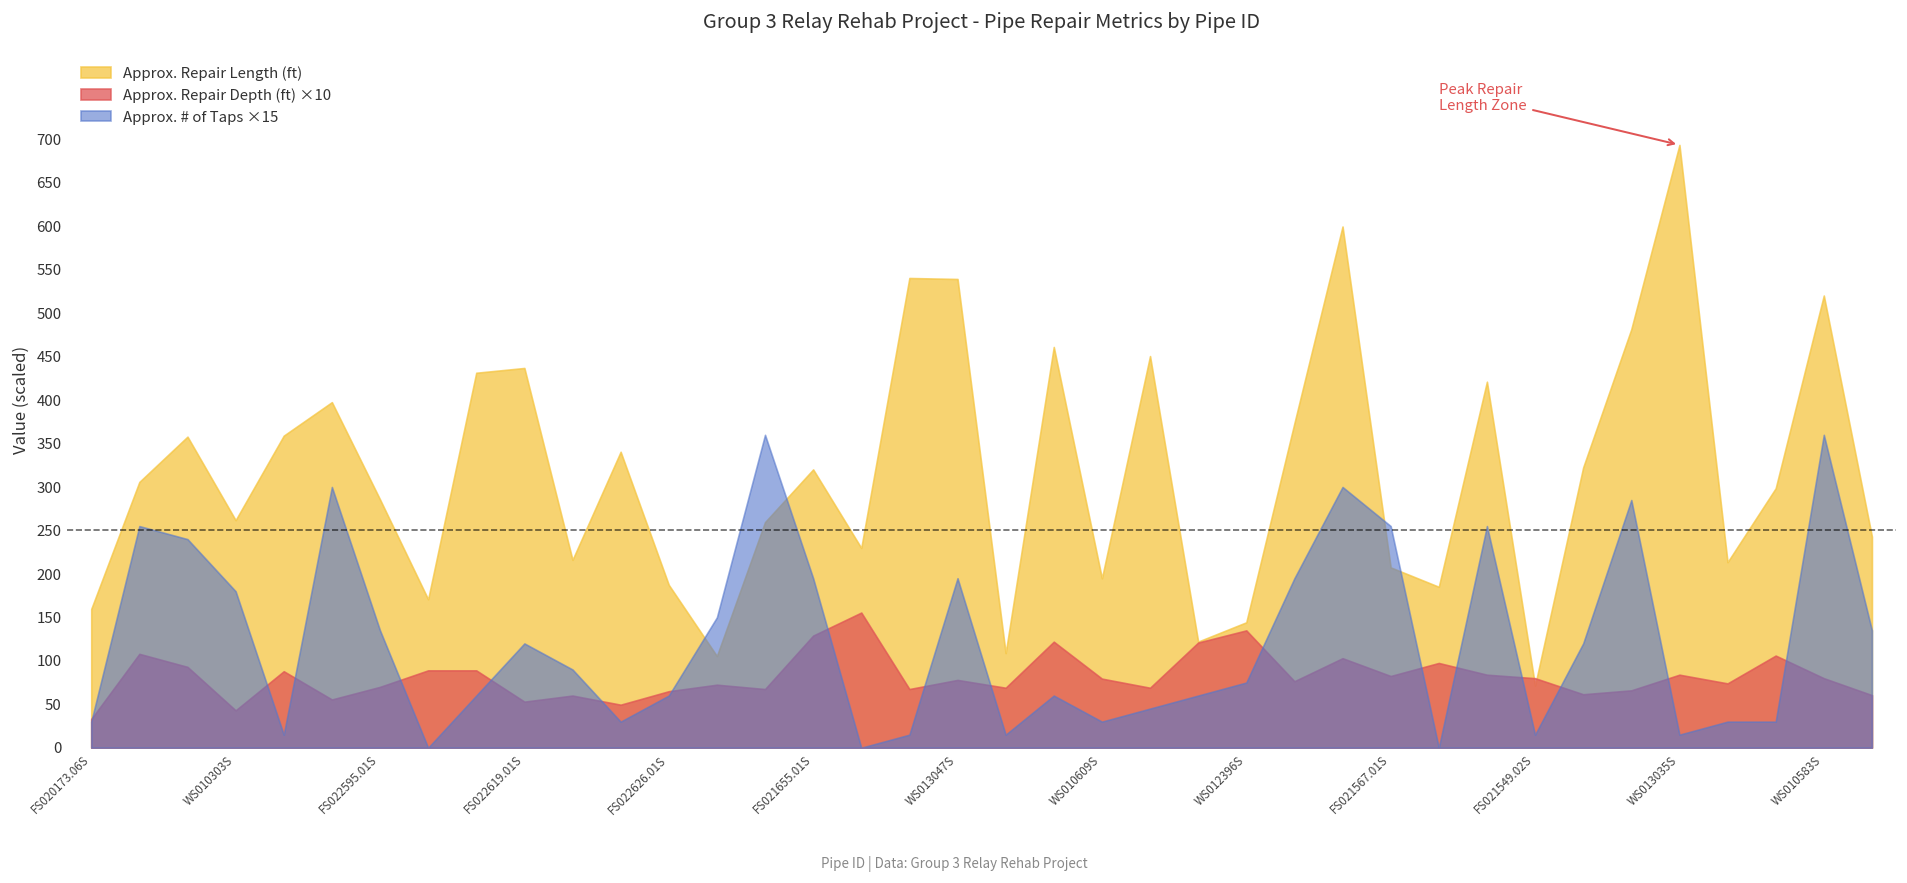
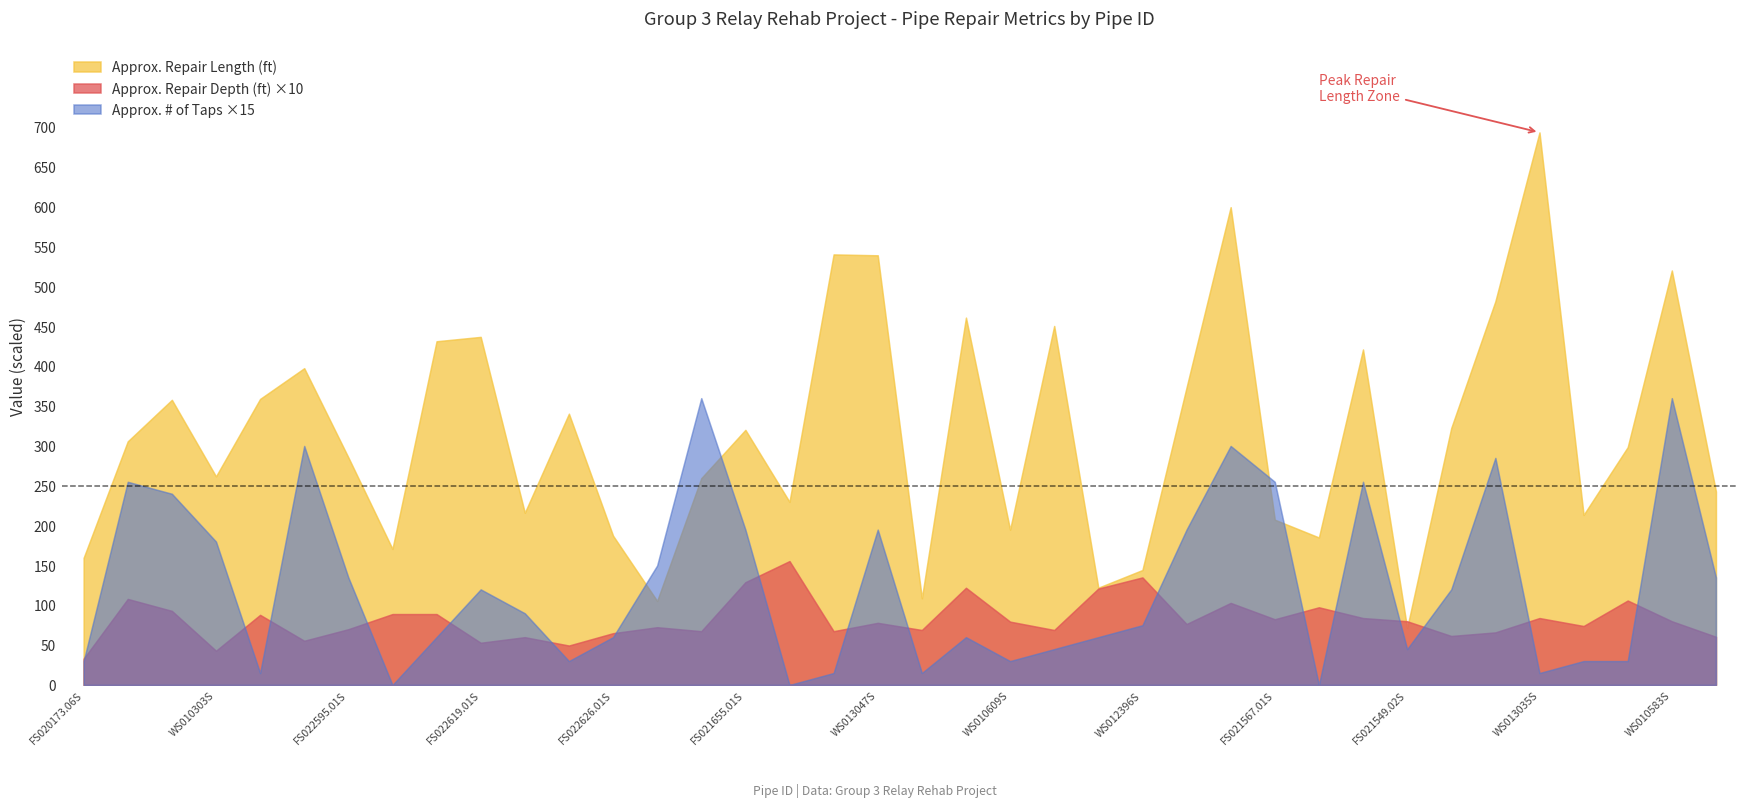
Approx. # of Taps ×15, FS021549.02S: 20 -> 50
